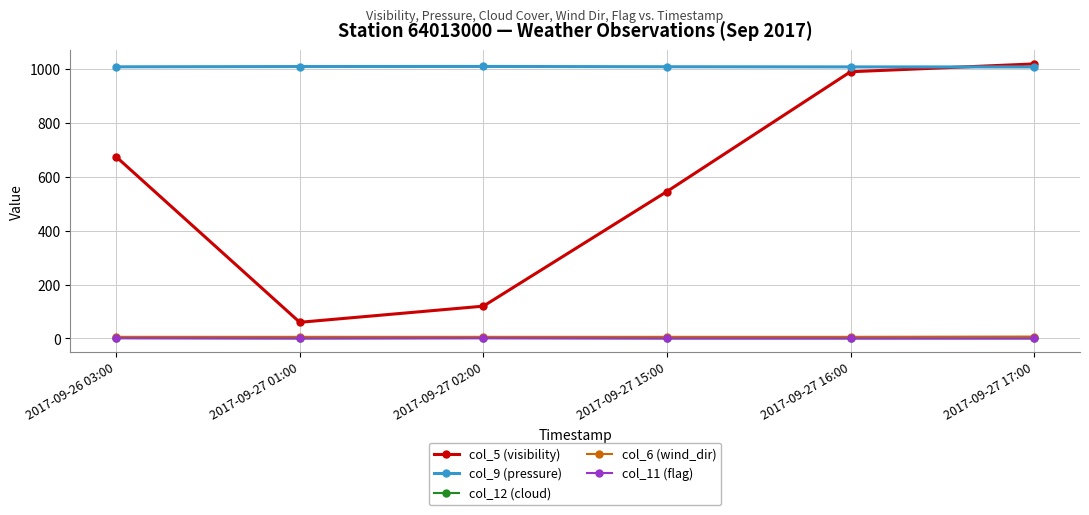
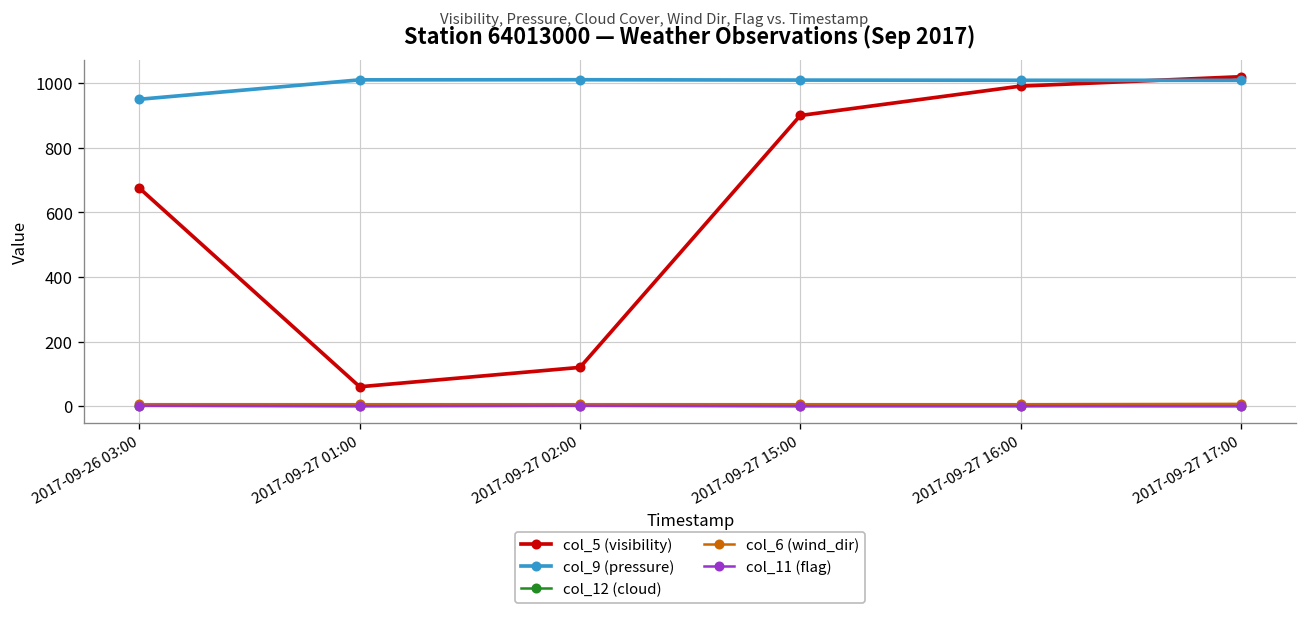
col_9 (pressure), 2017-09-26 03:00: 1010 -> 950
col_5 (visibility), 2017-09-27 15:00: 550 -> 900
